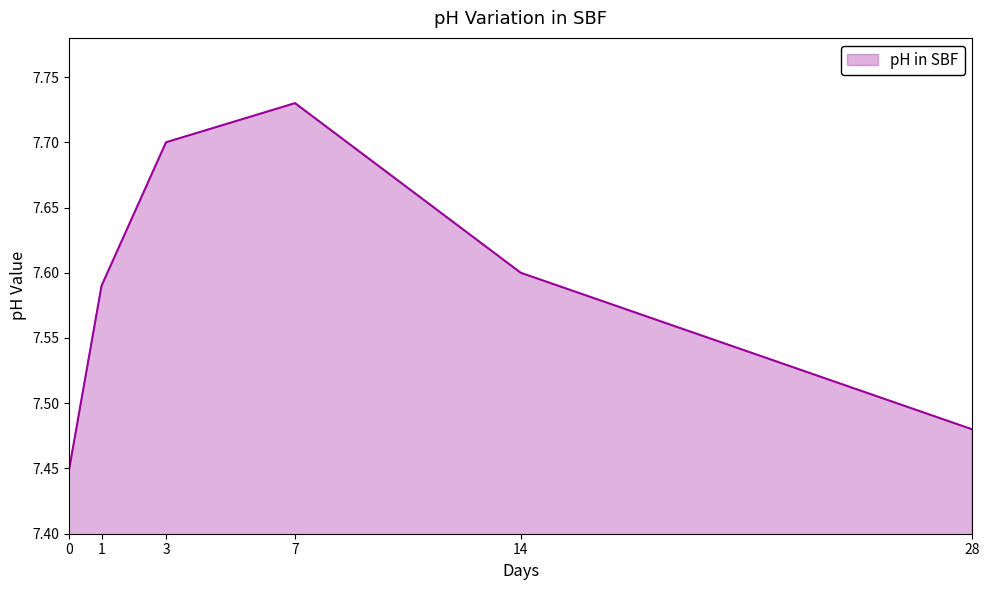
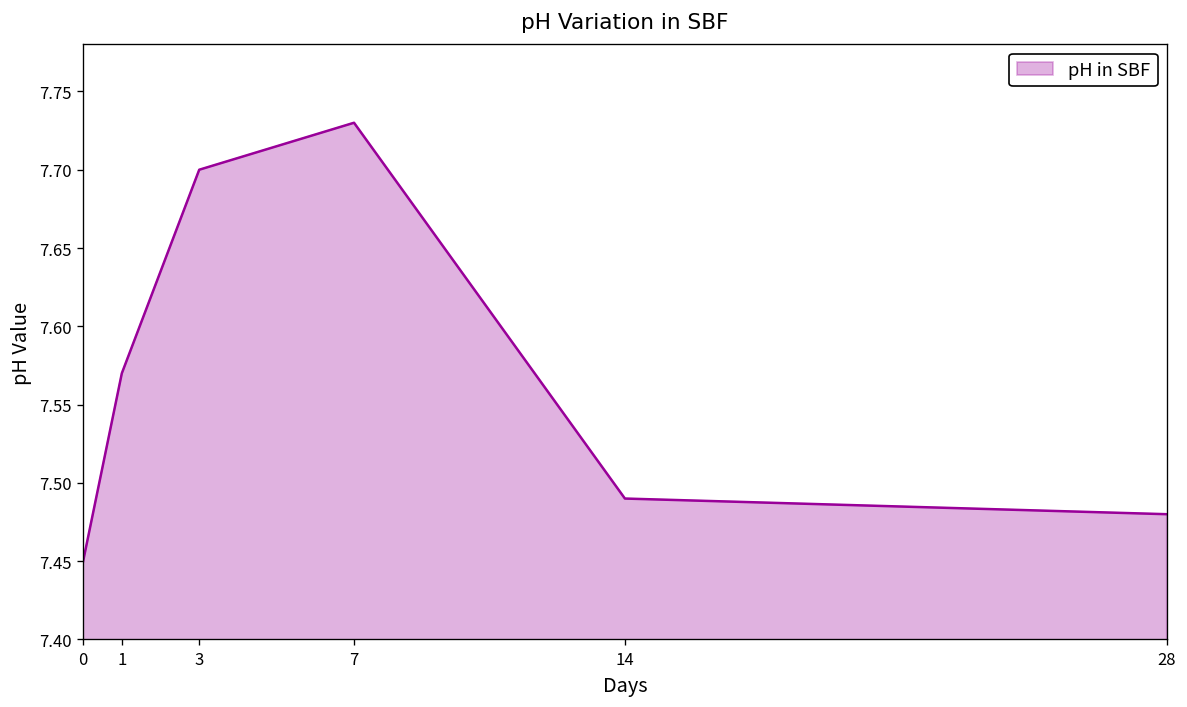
1: 7.59 -> 7.57
14: 7.60 -> 7.49
